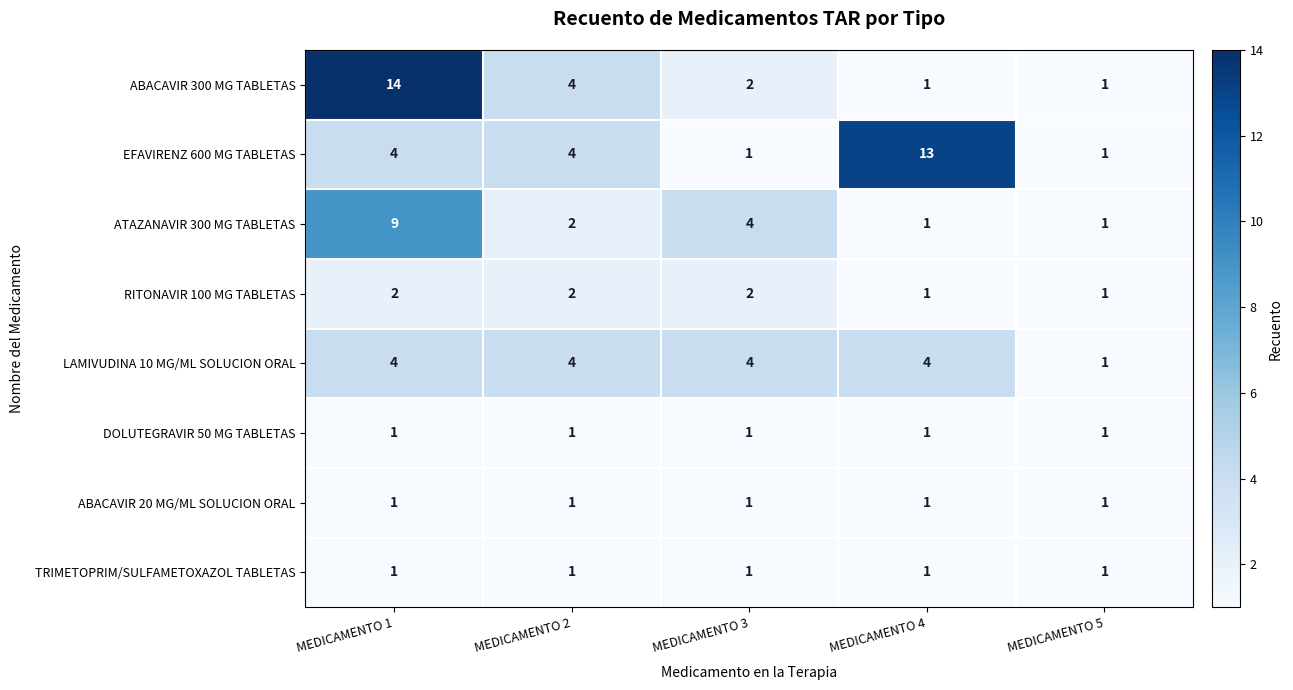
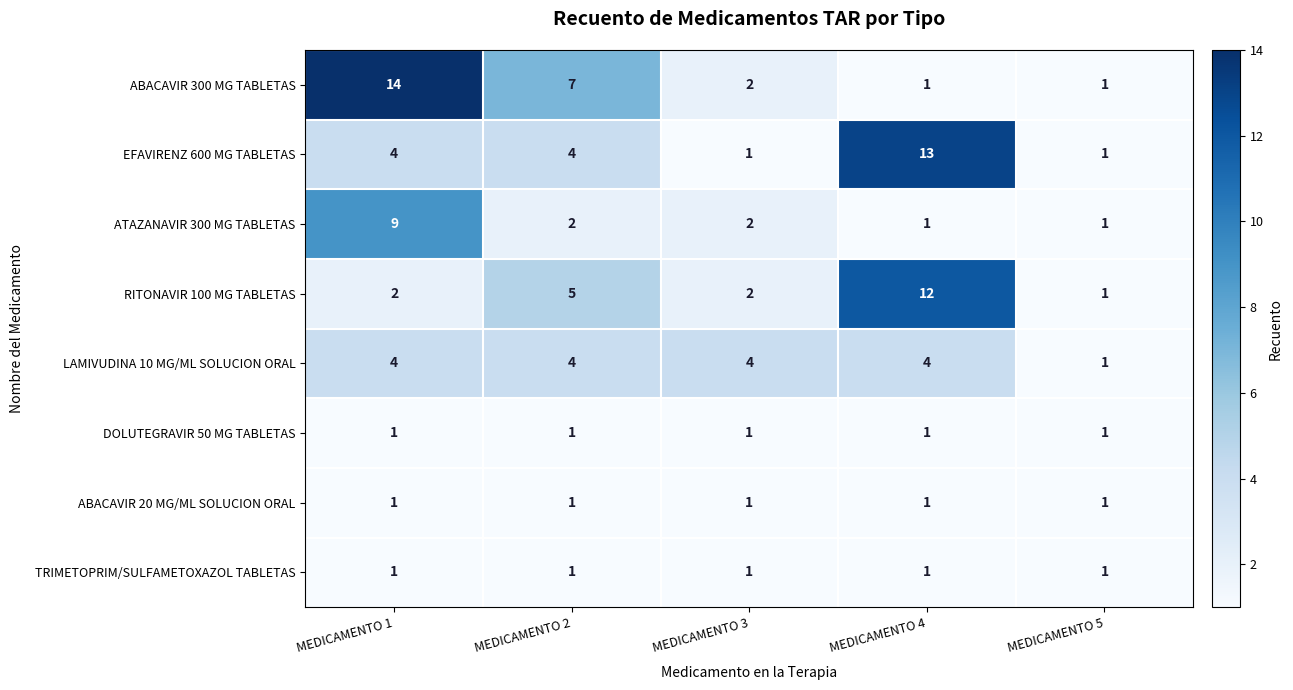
ABACAVIR 300 MG TABLETAS, MEDICAMENTO 2: 4 -> 7
ATAZANAVIR 300 MG TABLETAS, MEDICAMENTO 3: 4 -> 2
RITONAVIR 100 MG TABLETAS, MEDICAMENTO 2: 2 -> 5
RITONAVIR 100 MG TABLETAS, MEDICAMENTO 4: 1 -> 12
